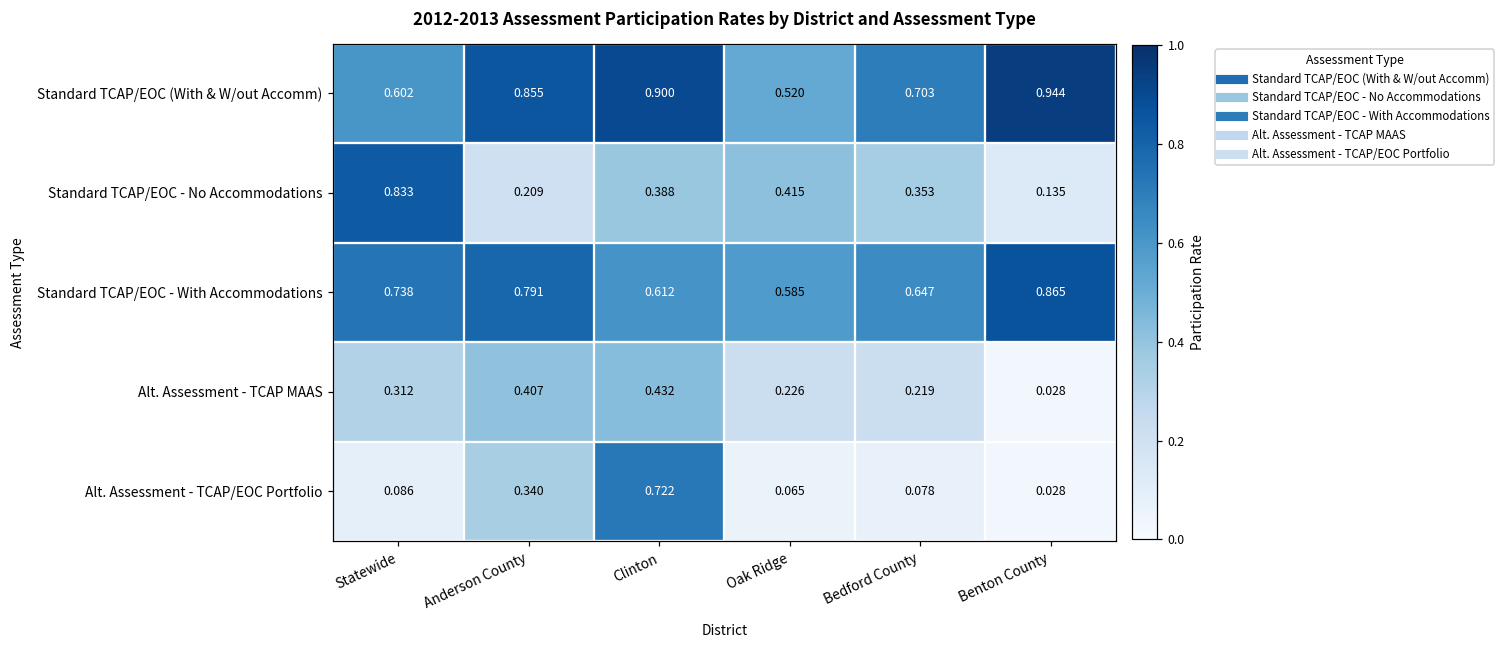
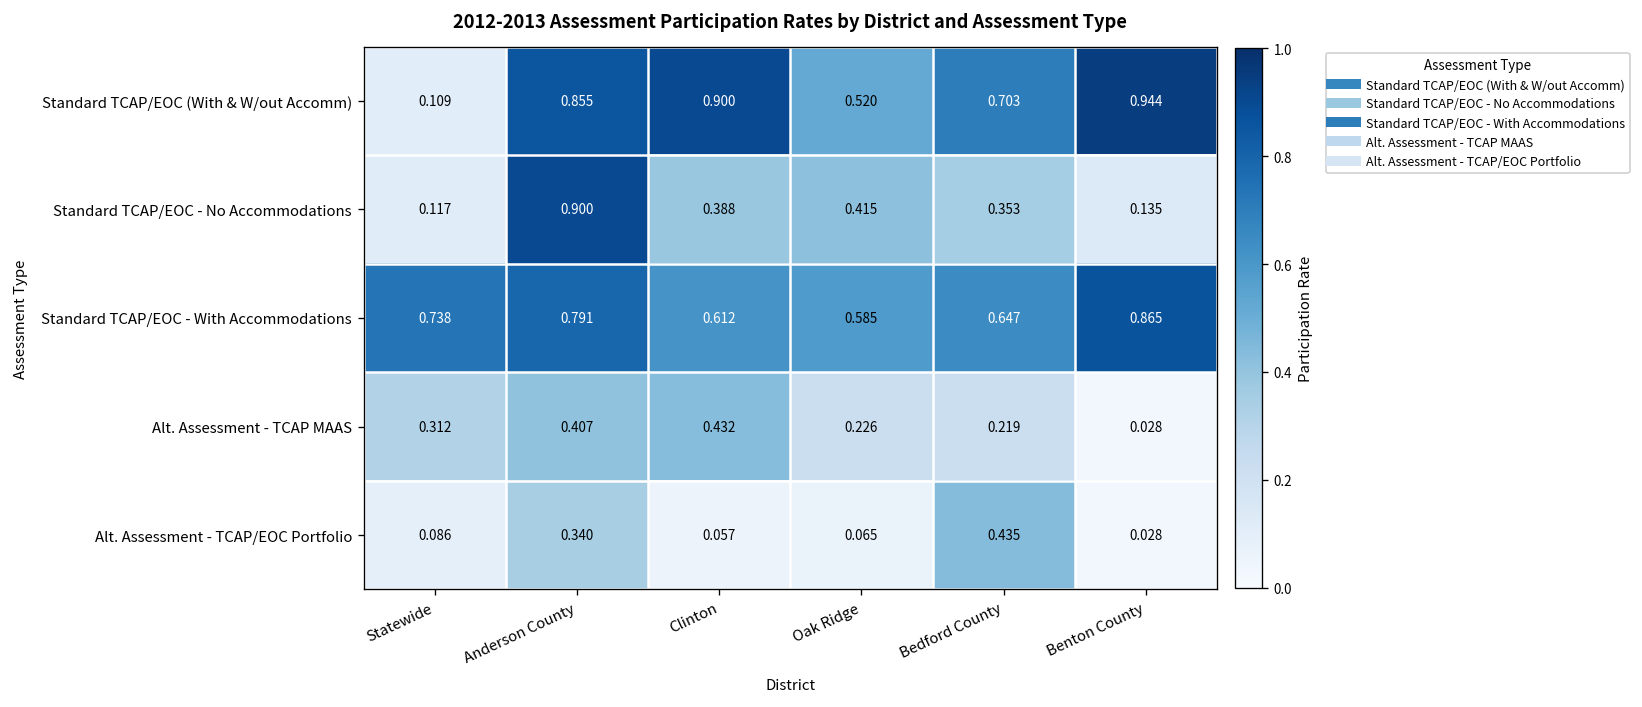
Standard TCAP/EOC (With & W/out Accomm), Statewide: 0.602 -> 0.109
Standard TCAP/EOC - No Accommodations, Statewide: 0.833 -> 0.117
Standard TCAP/EOC - No Accommodations, Anderson County: 0.209 -> 0.900
Alt. Assessment - TCAP/EOC Portfolio, Clinton: 0.722 -> 0.057
Alt. Assessment - TCAP/EOC Portfolio, Bedford County: 0.078 -> 0.435
